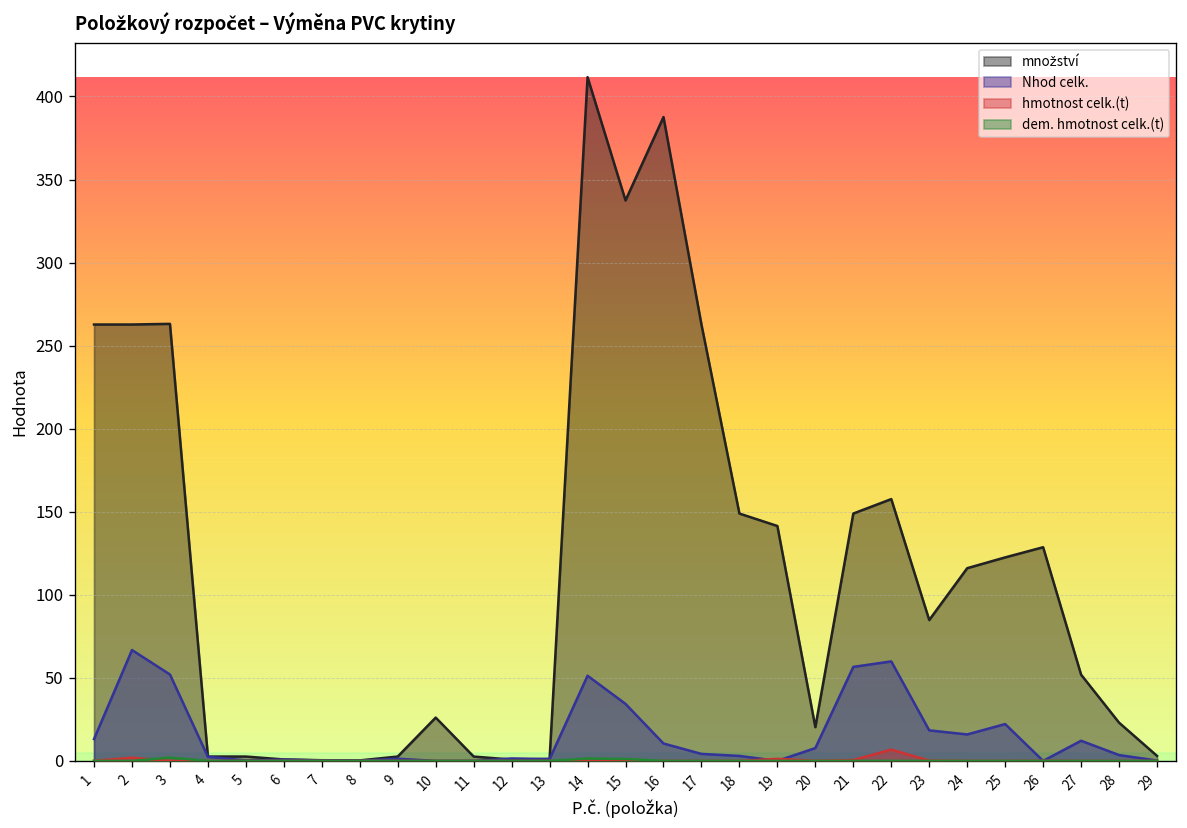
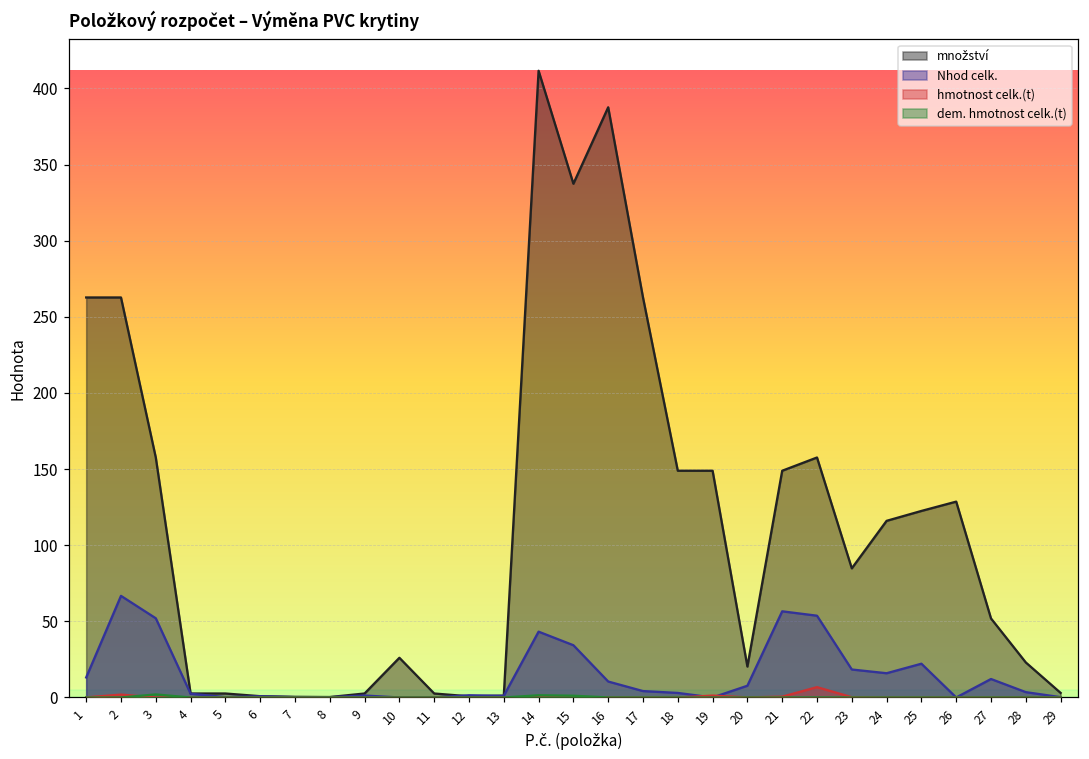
množství, 3: 263 -> 158
Nhod celk., 14: 51 -> 43
množství, 19: 141 -> 149
Nhod celk., 22: 60 -> 54
